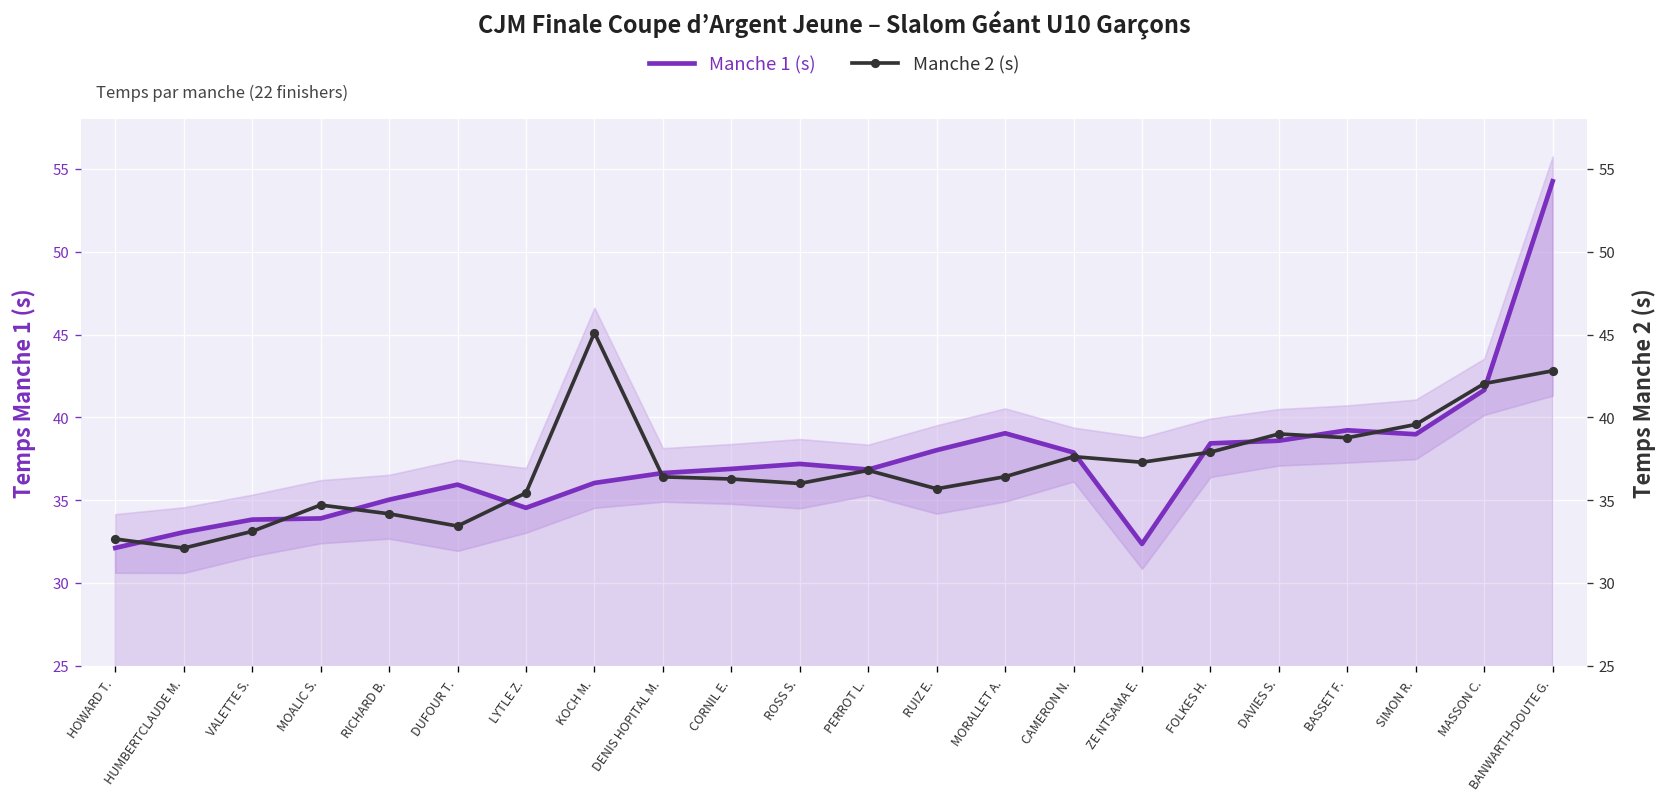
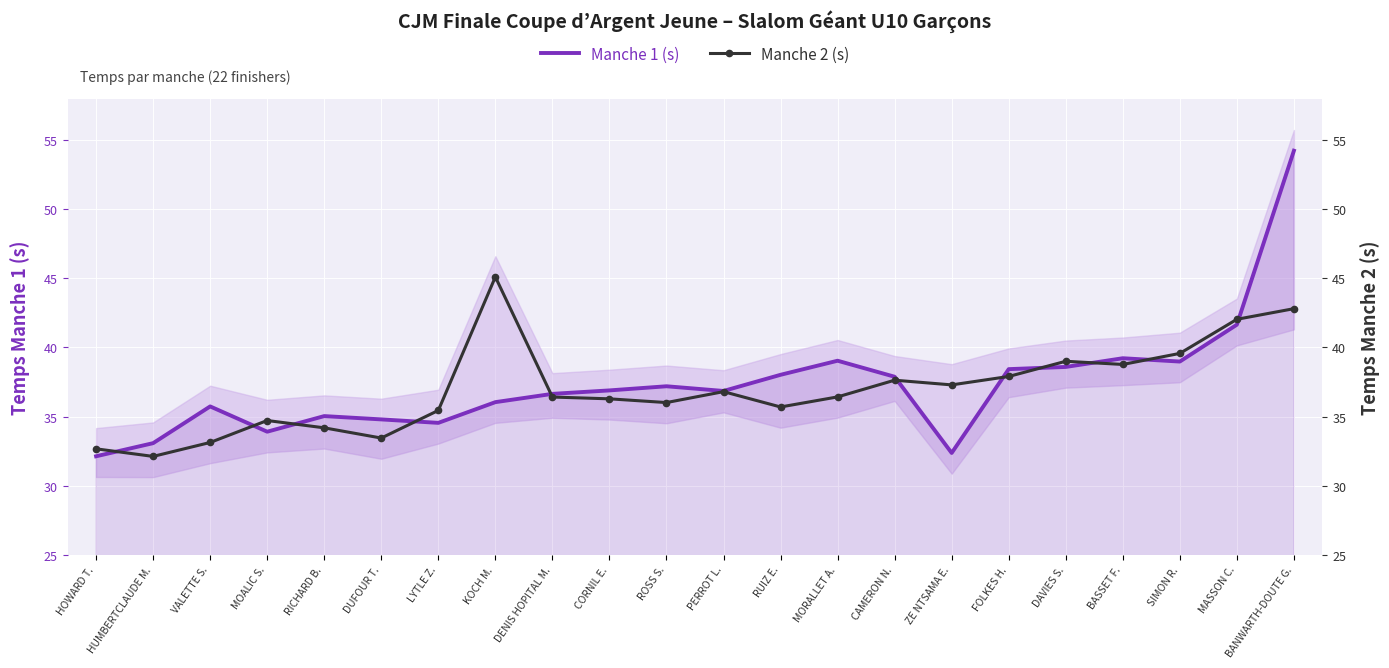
Manche 1 (s), VALETTE S.: 33.8 -> 35.7
Manche 1 (s), DUFOUR T.: 35.9 -> 34.8
